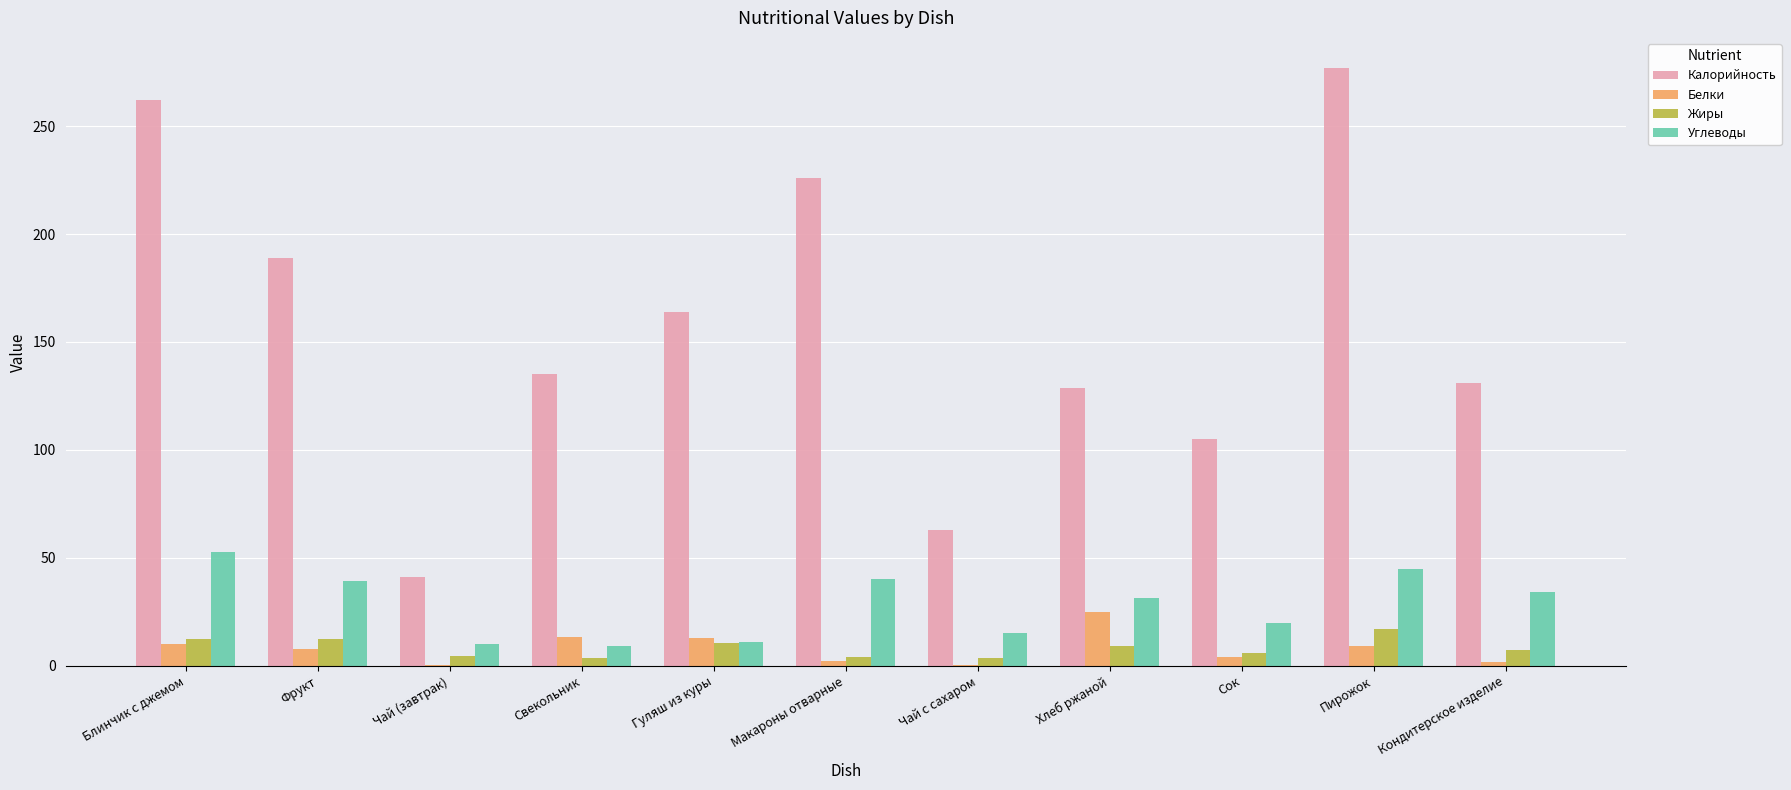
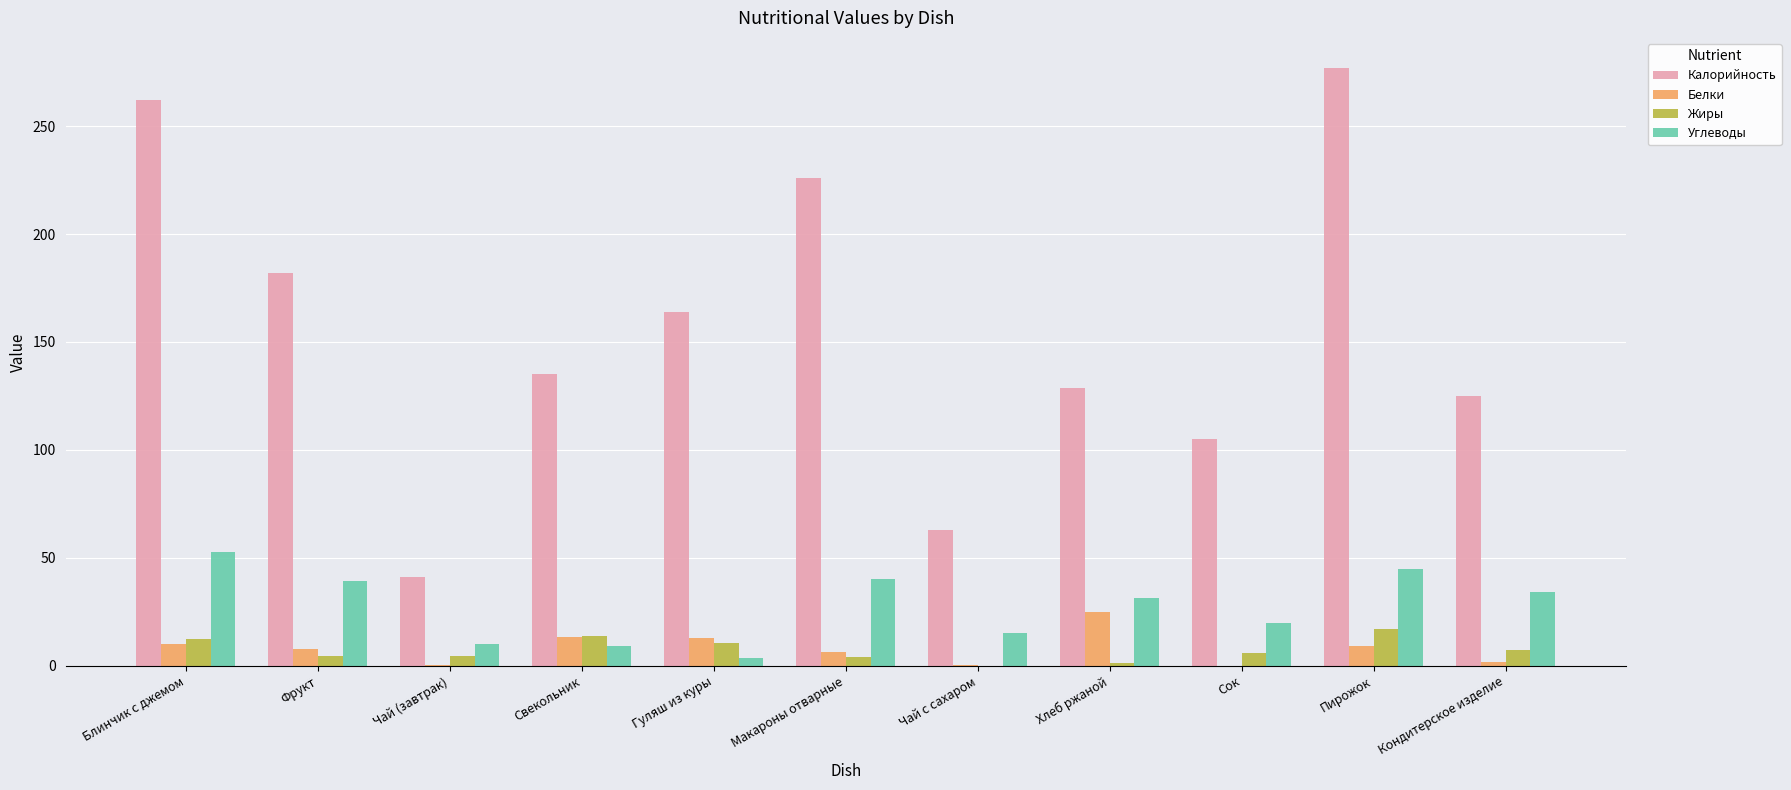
Калорийность, Фрукт: 189 -> 182
Жиры, Фрукт: 12 -> 4
Жиры, Свекольник: 4 -> 14
Углеводы, Гуляш из куры: 11 -> 4
Белки, Макароны отварные: 2 -> 6
Жиры, Чай с сахаром: 4 -> 0
Жиры, Хлеб ржаной: 9 -> 1
Белки, Сок: 4 -> 0
Калорийность, Кондитерское изделие: 131 -> 125
